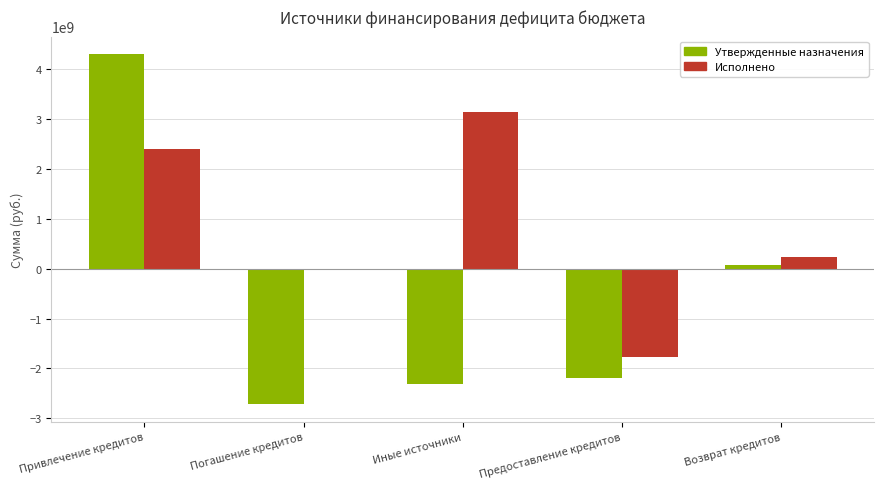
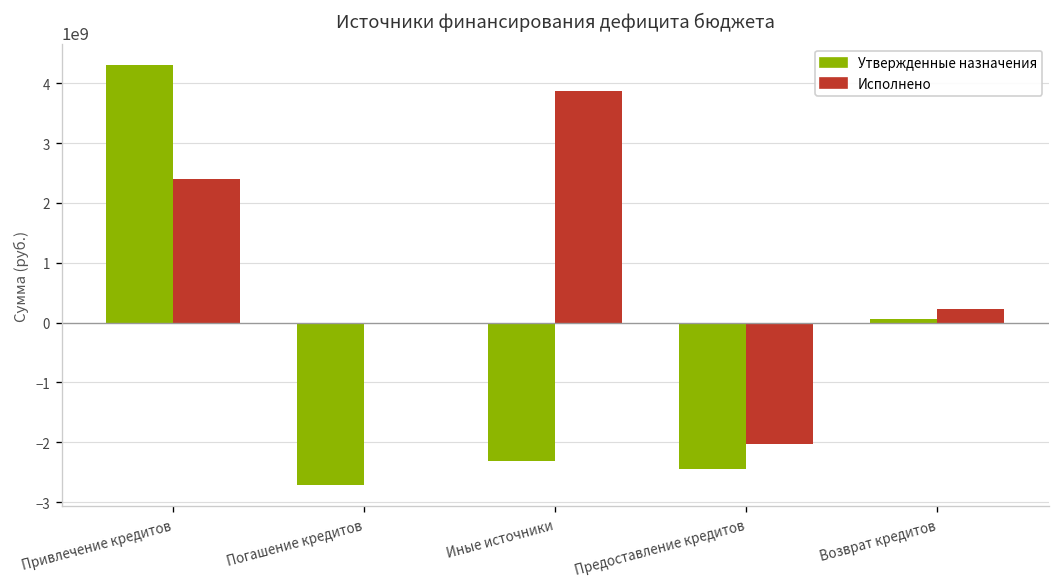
Исполнено, Иные источники: 3100000000 -> 3900000000
Утвержденные назначения, Предоставление кредитов: -2200000000 -> -2400000000
Исполнено, Предоставление кредитов: -1800000000 -> -2000000000
